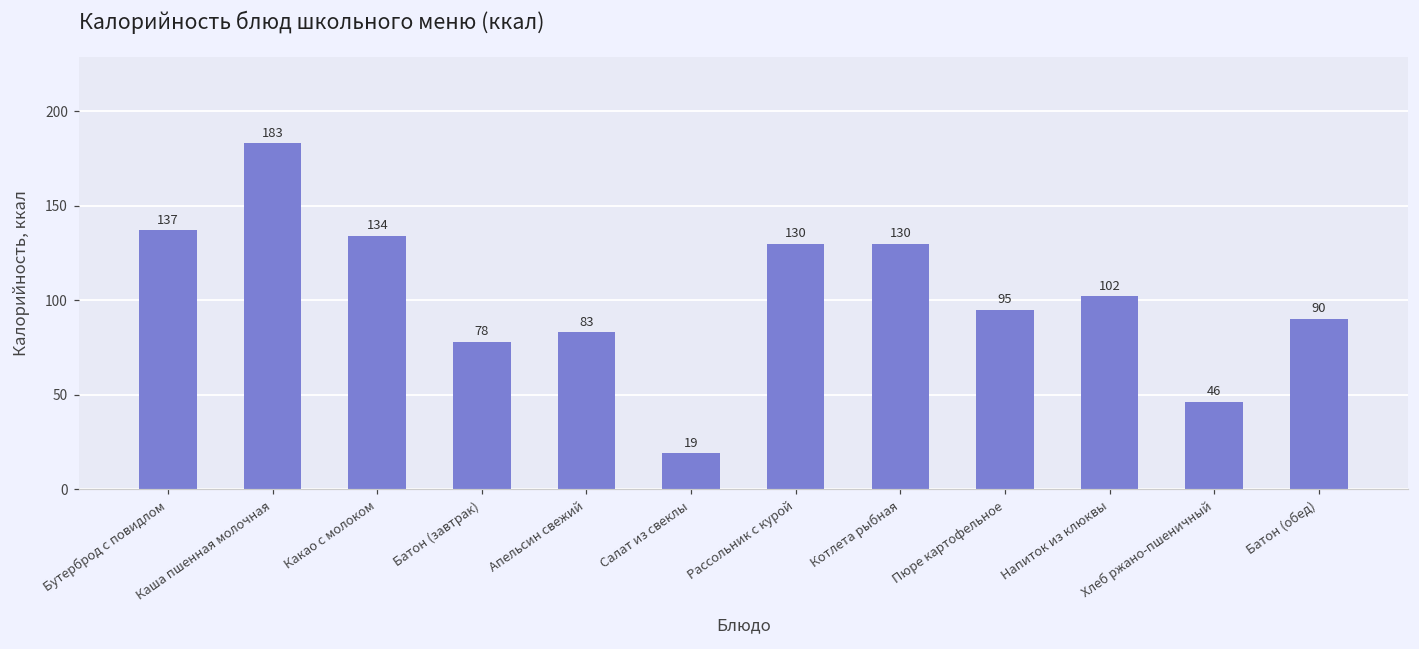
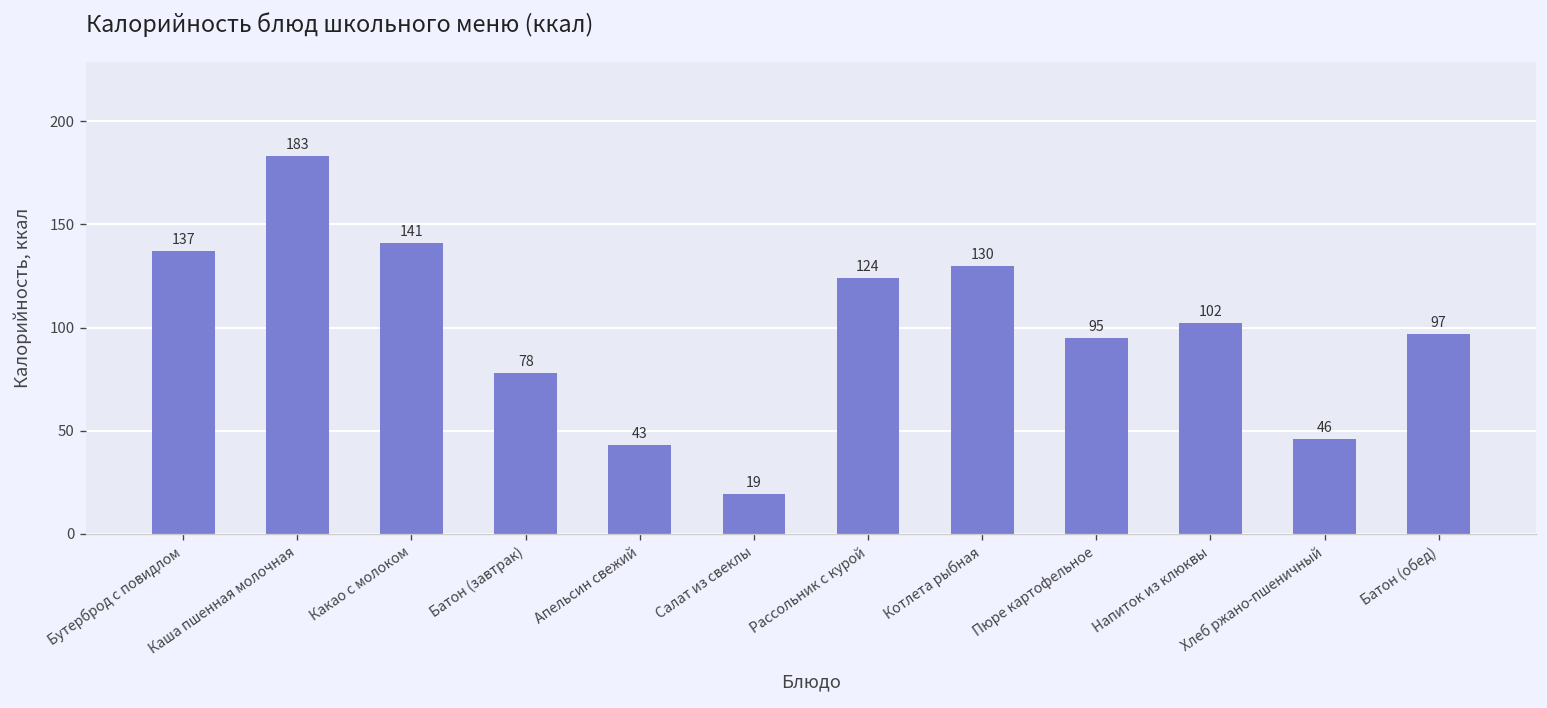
Какао с молоком: 134 -> 141
Апельсин свежий: 83 -> 43
Рассольник с курой: 130 -> 124
Батон (обед): 90 -> 97
